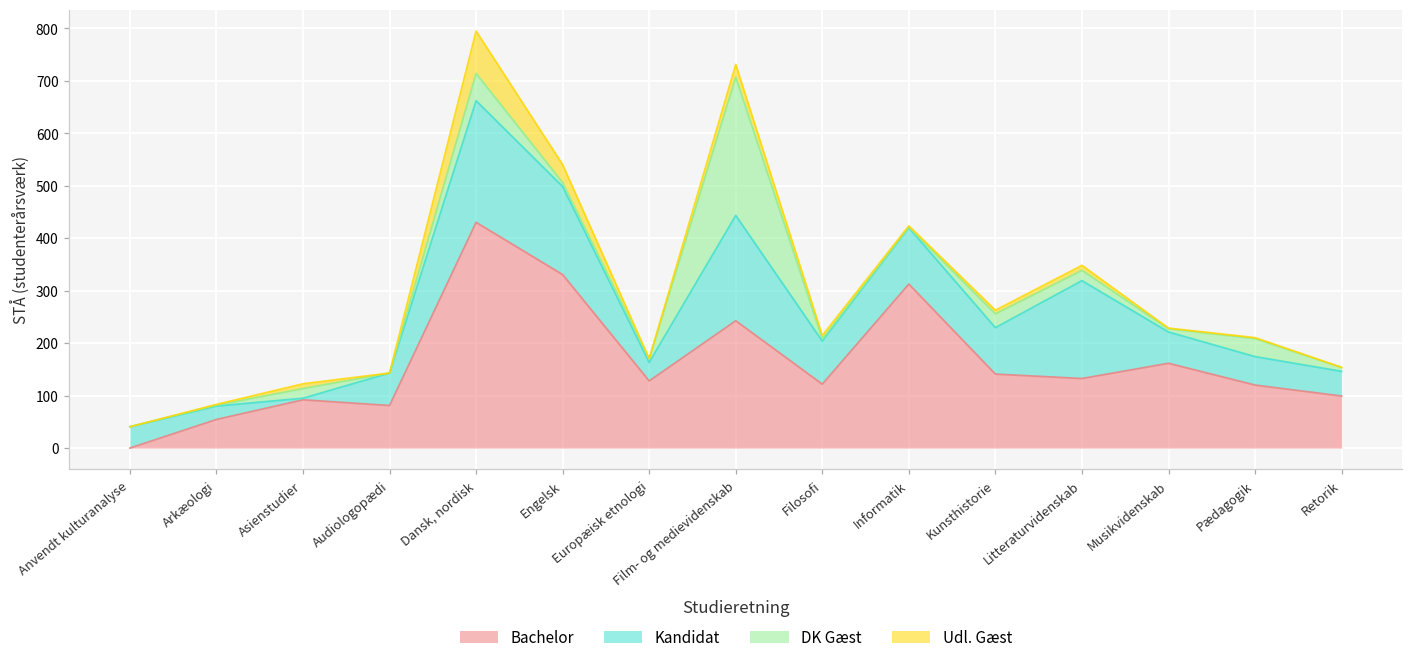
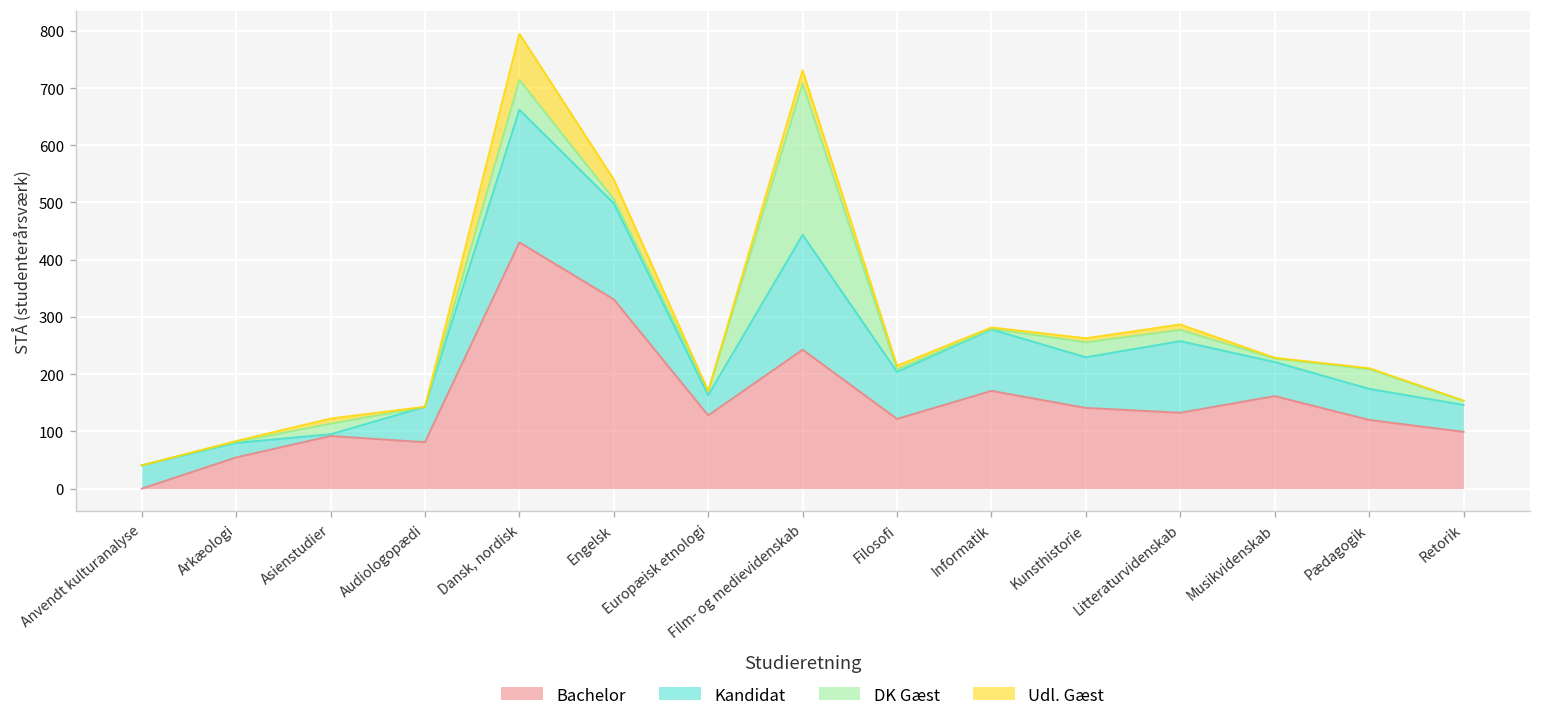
Bachelor, Informatik: 310 -> 170
Kandidat, Litteraturvidenskab: 190 -> 130
